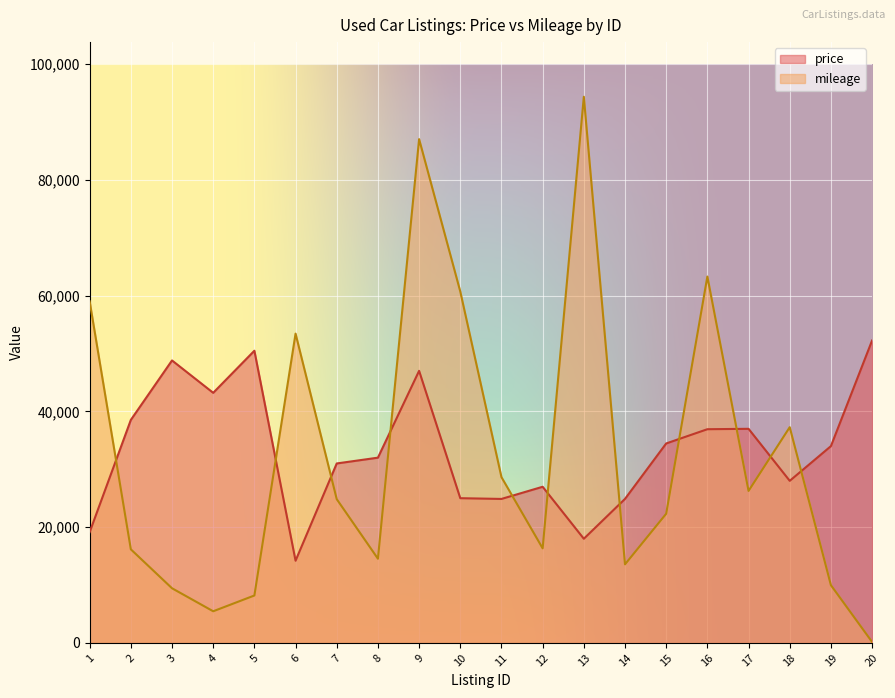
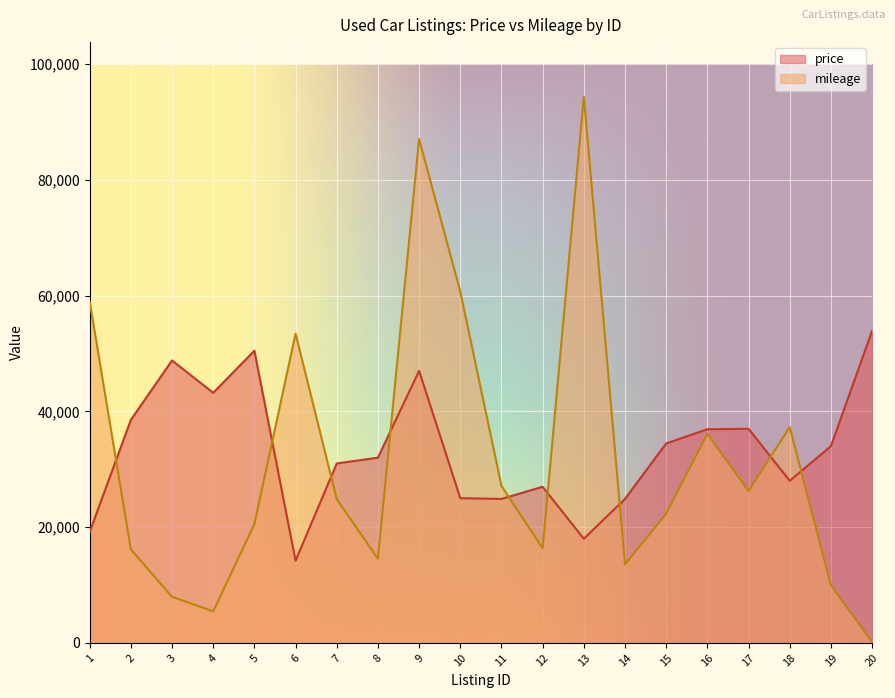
mileage, 3: 9,000 -> 8,000
mileage, 5: 8,000 -> 21,000
mileage, 11: 29,000 -> 27,000
mileage, 16: 63,000 -> 36,000
price, 20: 52,000 -> 54,000
